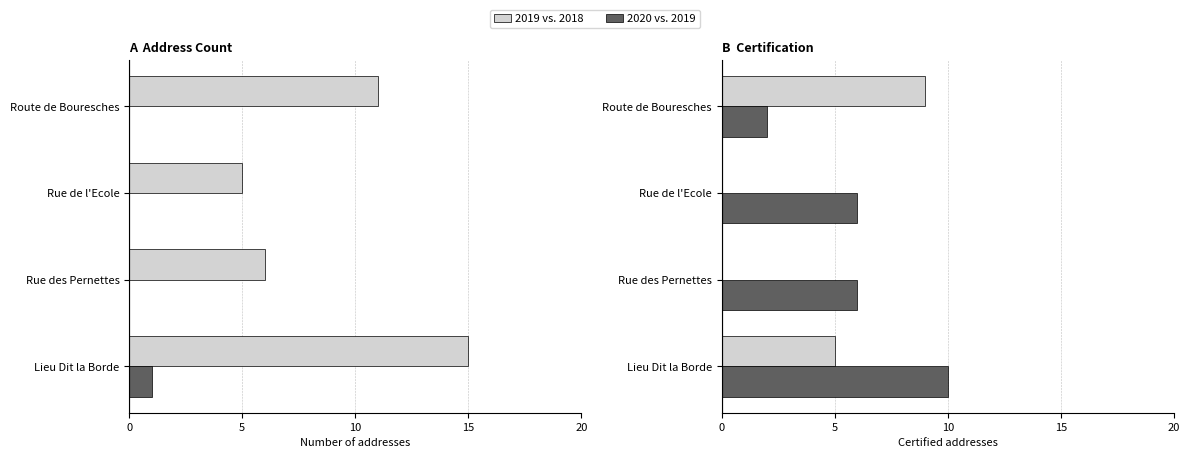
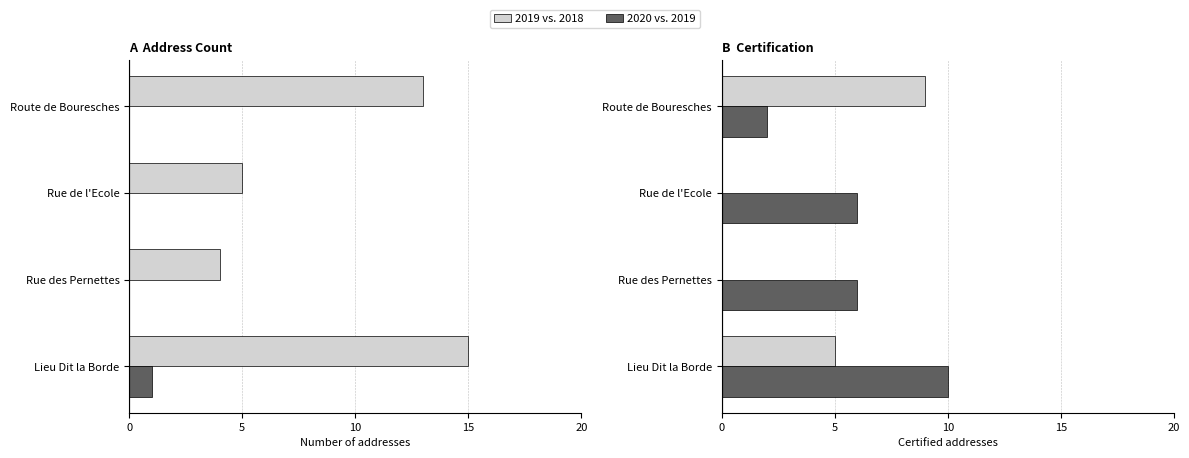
A Address Count, 2019 vs. 2018, Route de Bouresches: 11 -> 13
A Address Count, 2019 vs. 2018, Rue des Pernettes: 6 -> 4
